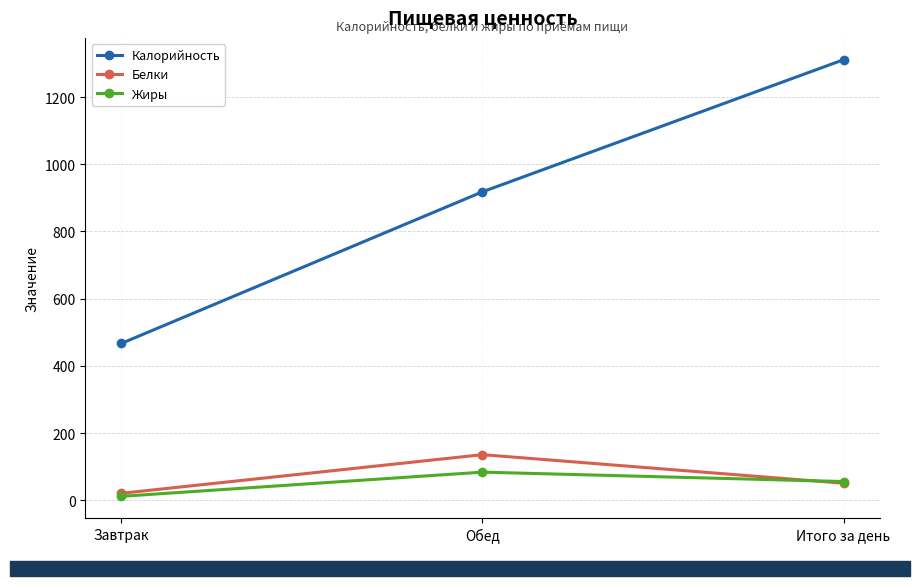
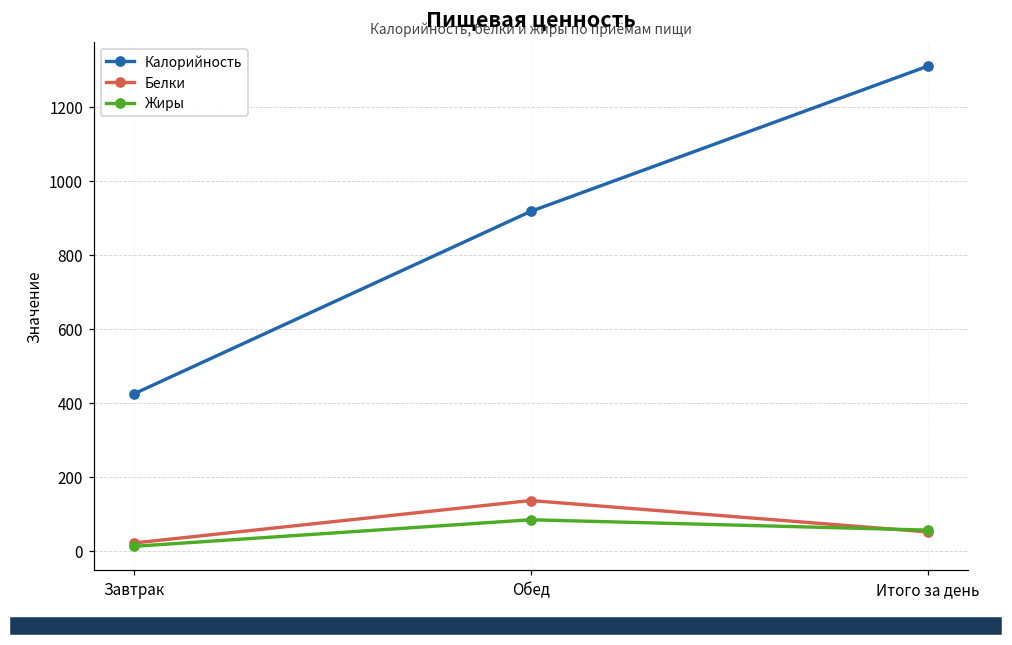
Калорийность, Завтрак: 470 -> 420
